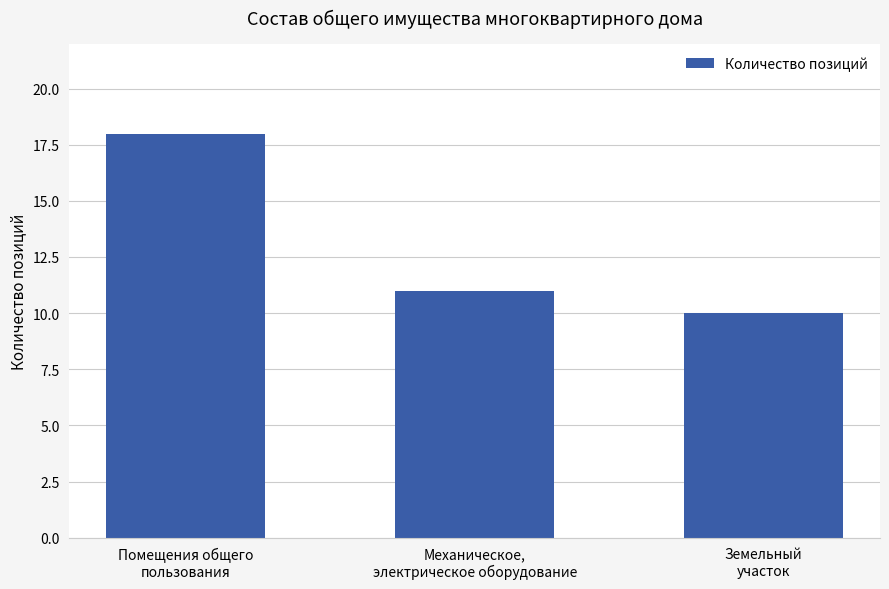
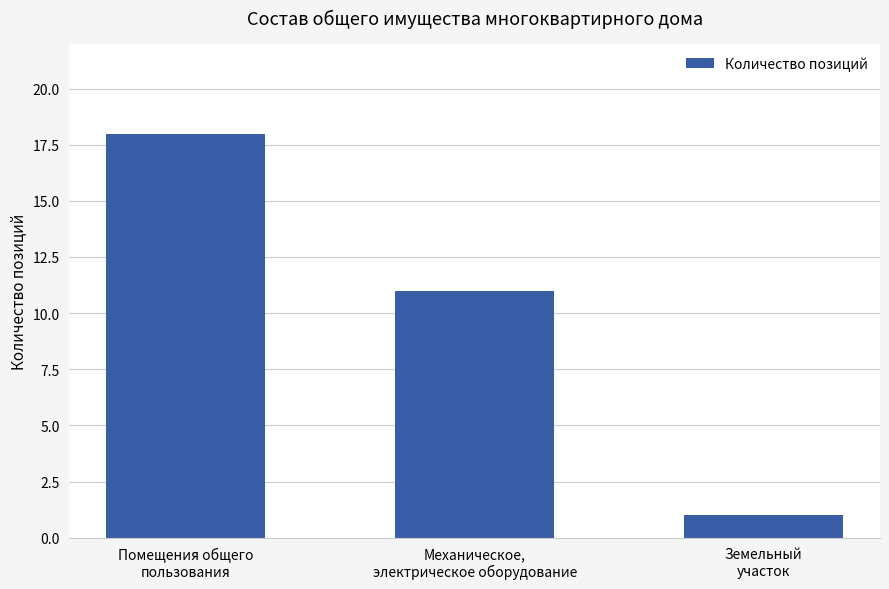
Земельный участок: 10 -> 1
